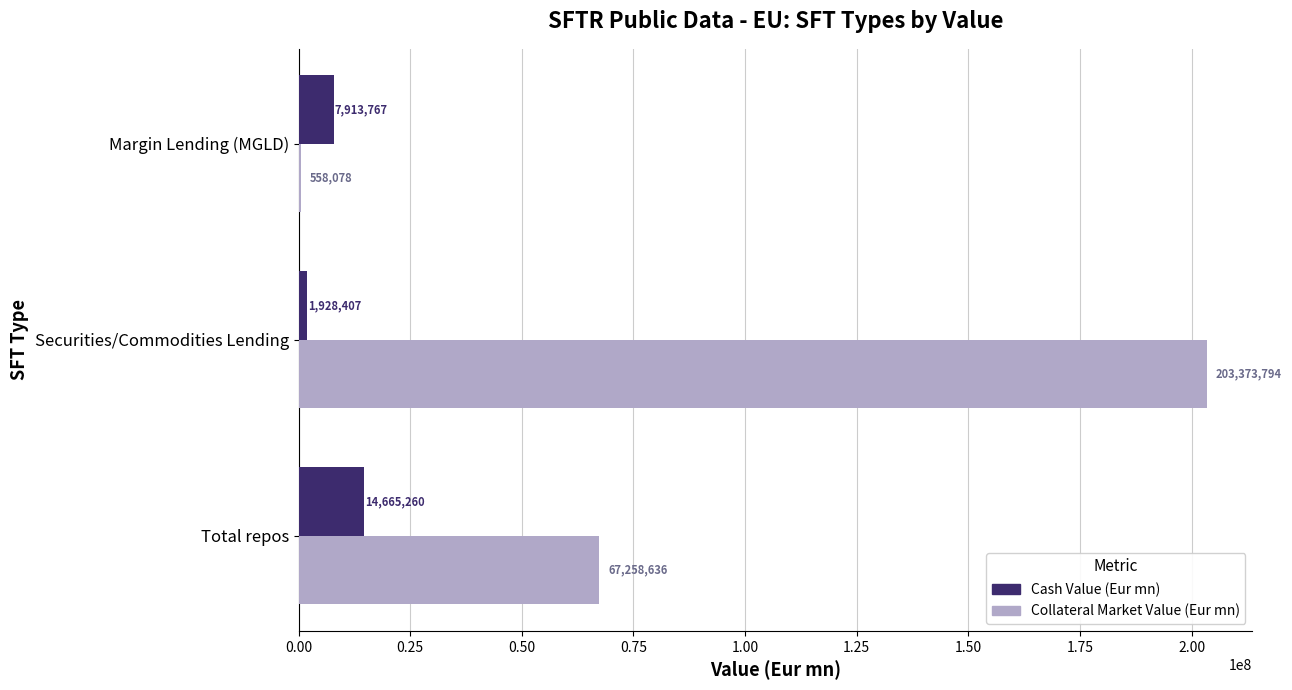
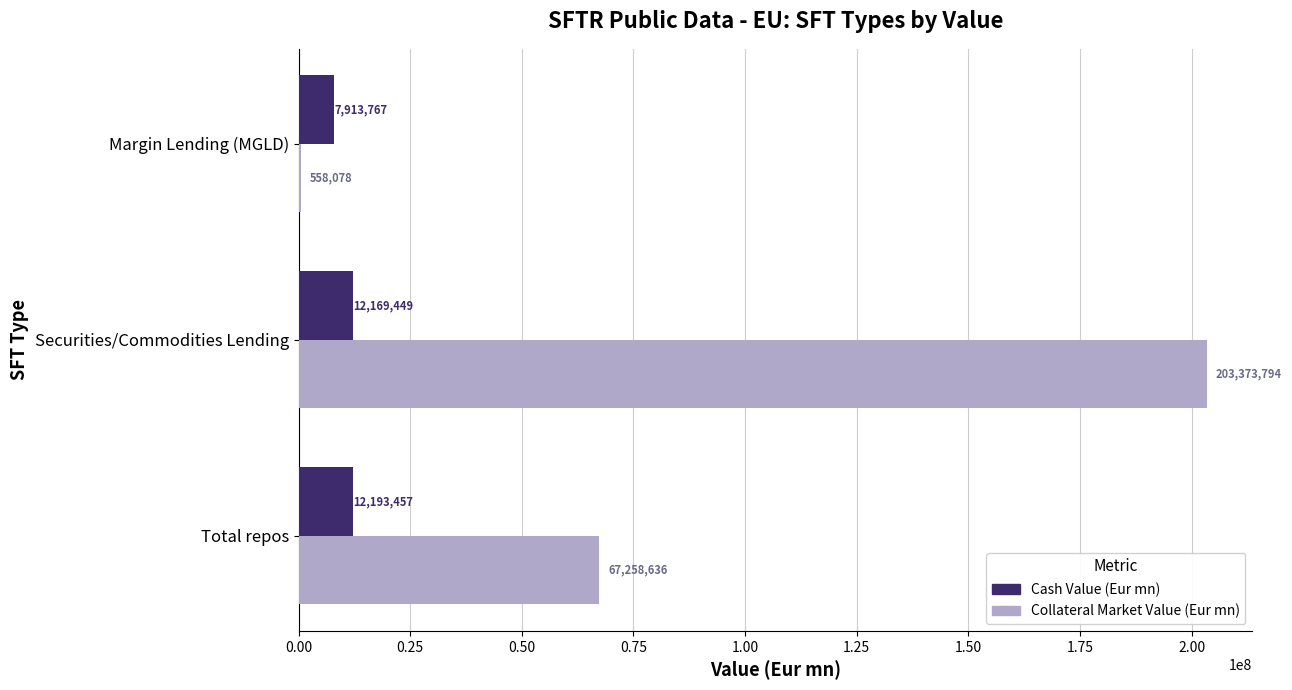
Cash Value (Eur mn), Securities/Commodities Lending: 1,928,407 -> 12,169,449
Cash Value (Eur mn), Total repos: 14,665,260 -> 12,193,457
